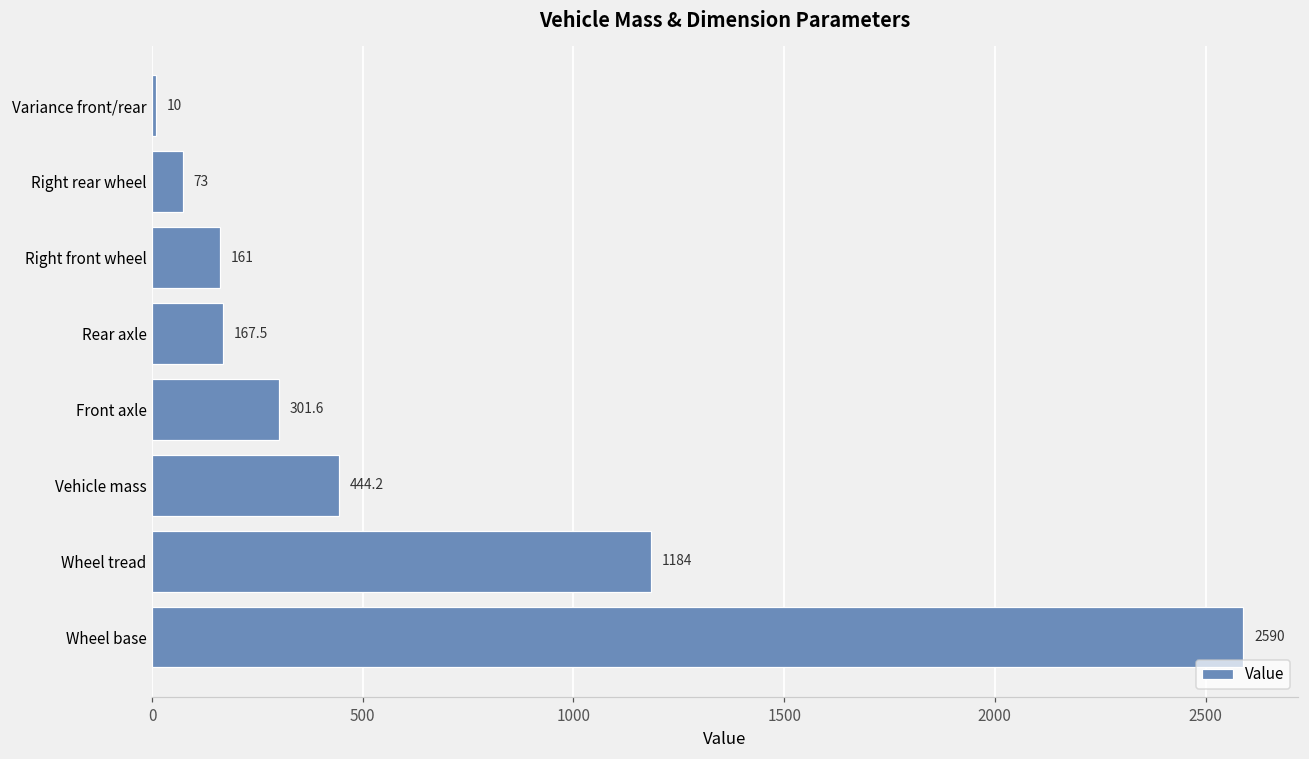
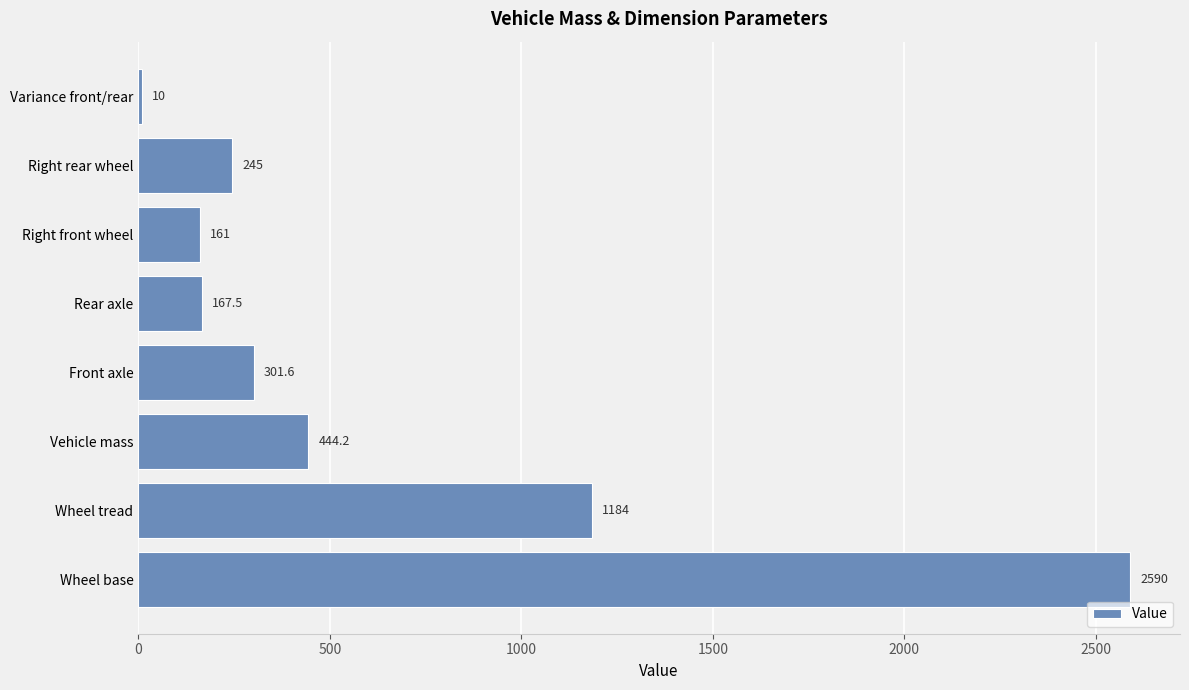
Right rear wheel: 73 -> 245
